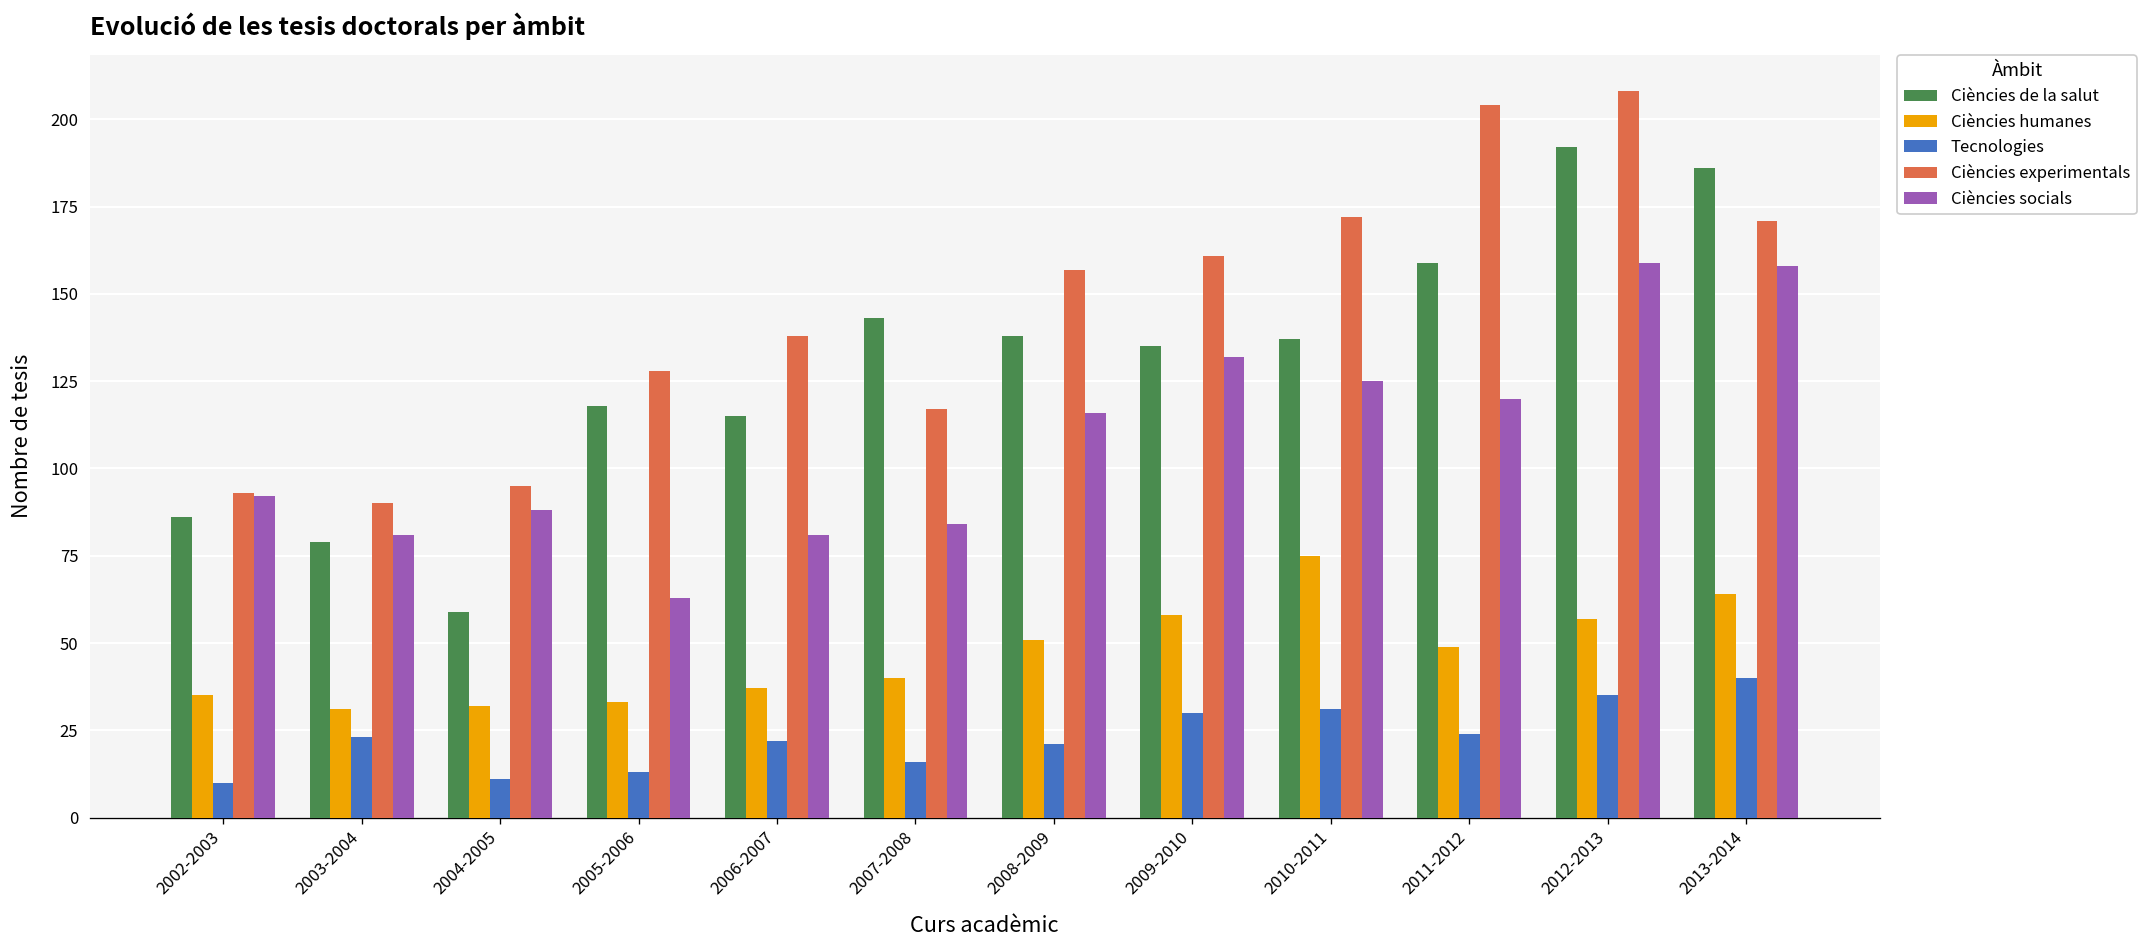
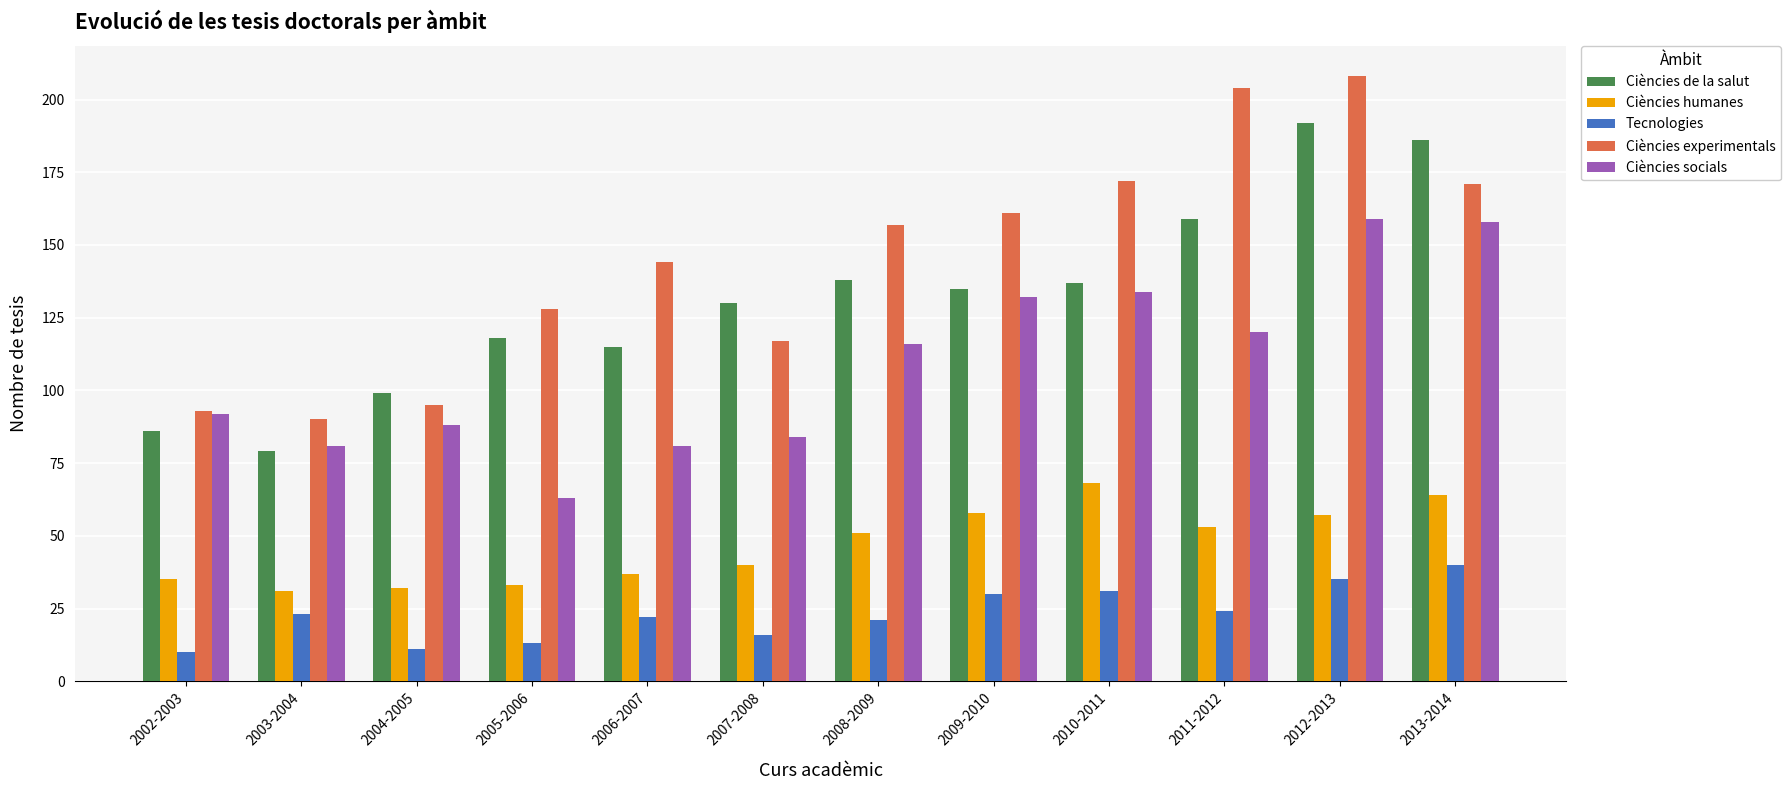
Ciències de la salut, 2004-2005: 59 -> 99
Ciències experimentals, 2006-2007: 138 -> 144
Ciències de la salut, 2007-2008: 143 -> 130
Ciències humanes, 2010-2011: 75 -> 68
Ciències socials, 2010-2011: 125 -> 134
Ciències humanes, 2011-2012: 49 -> 53
